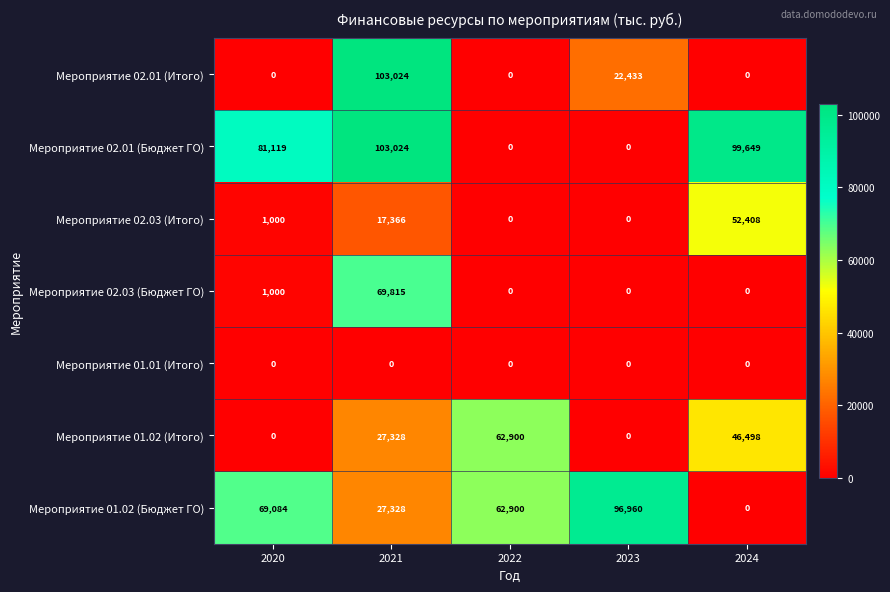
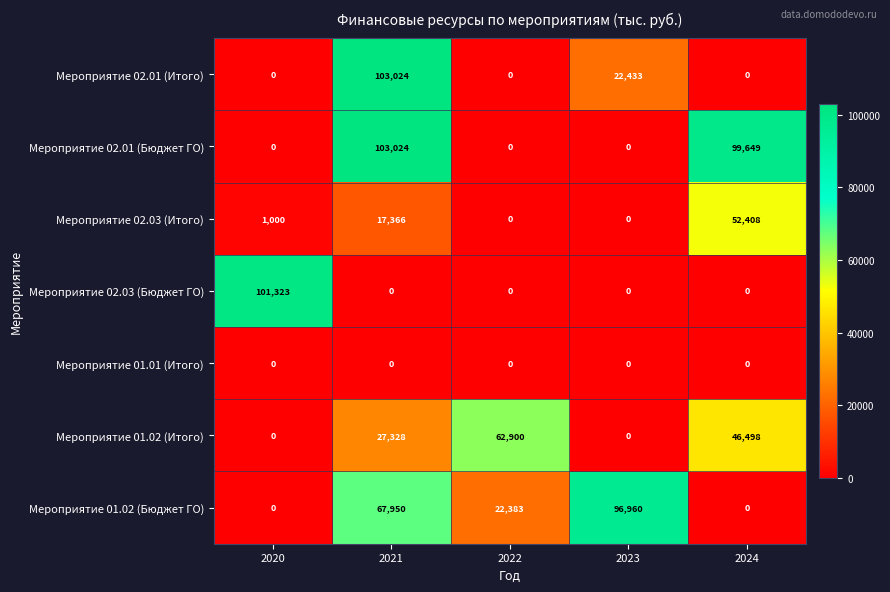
Мероприятие 02.01 (Бюджет ГО), 2020: 81,119 -> 0
Мероприятие 02.03 (Бюджет ГО), 2020: 1,000 -> 101,323
Мероприятие 02.03 (Бюджет ГО), 2021: 69,815 -> 0
Мероприятие 01.02 (Бюджет ГО), 2020: 69,084 -> 0
Мероприятие 01.02 (Бюджет ГО), 2021: 27,328 -> 67,950
Мероприятие 01.02 (Бюджет ГО), 2022: 62,900 -> 22,383
